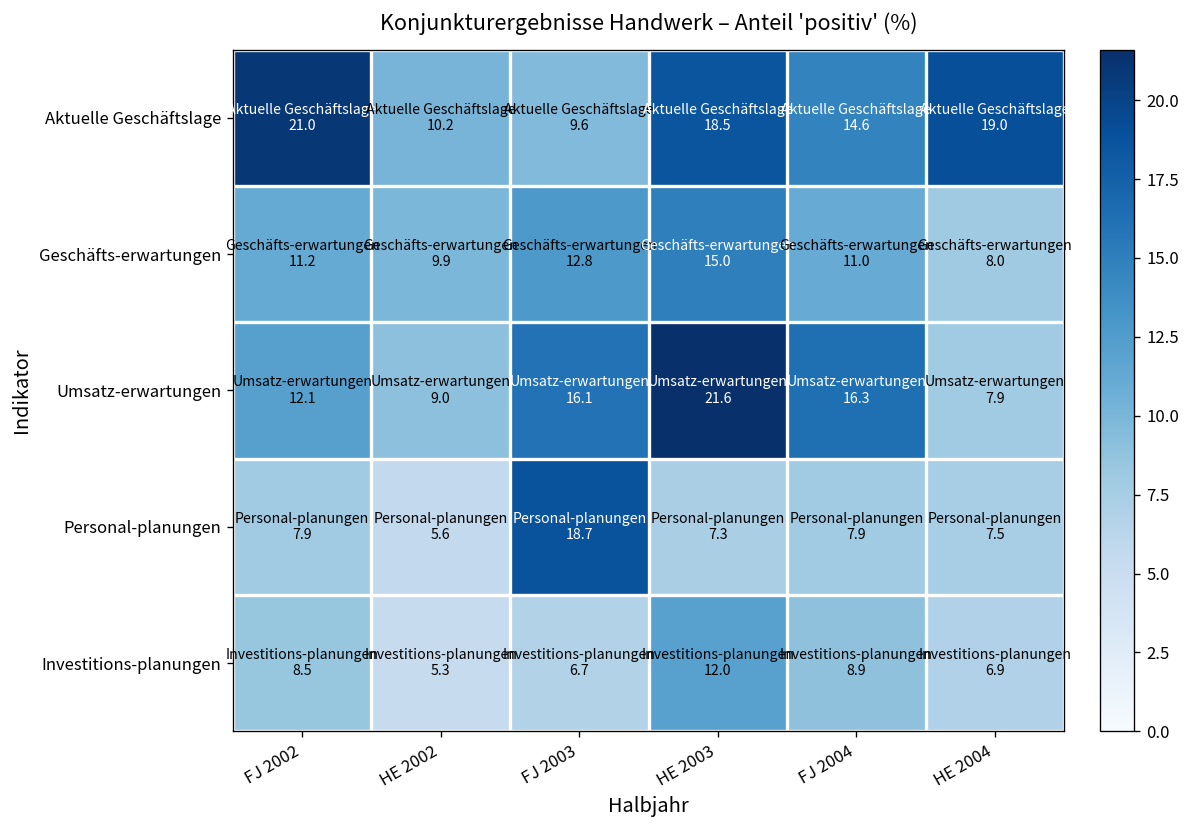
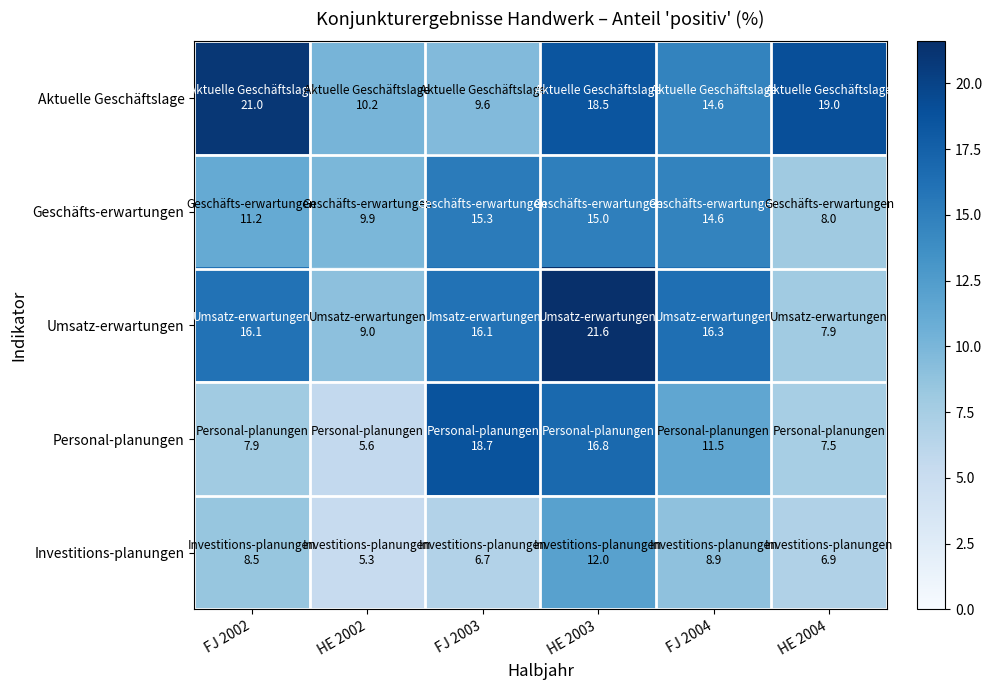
Geschäfts-erwartungen, FJ 2003: 12.8 -> 15.3
Geschäfts-erwartungen, FJ 2004: 11.0 -> 14.6
Umsatz-erwartungen, FJ 2002: 12.1 -> 16.1
Personal-planungen, HE 2003: 7.3 -> 16.8
Personal-planungen, FJ 2004: 7.9 -> 11.5
